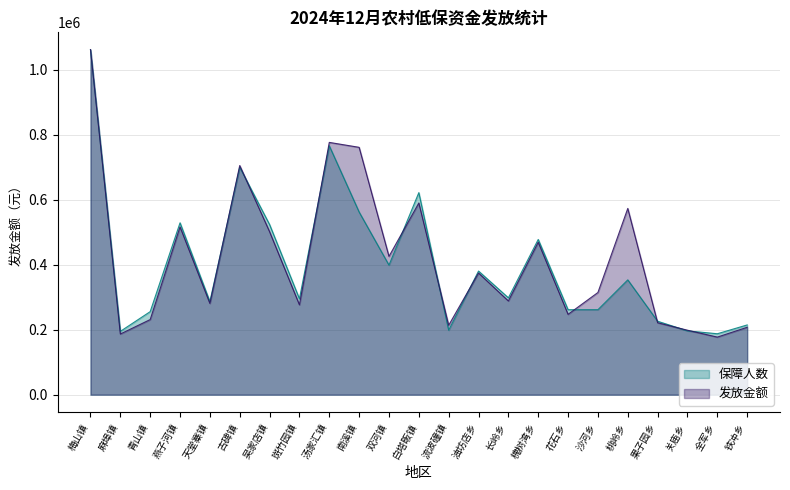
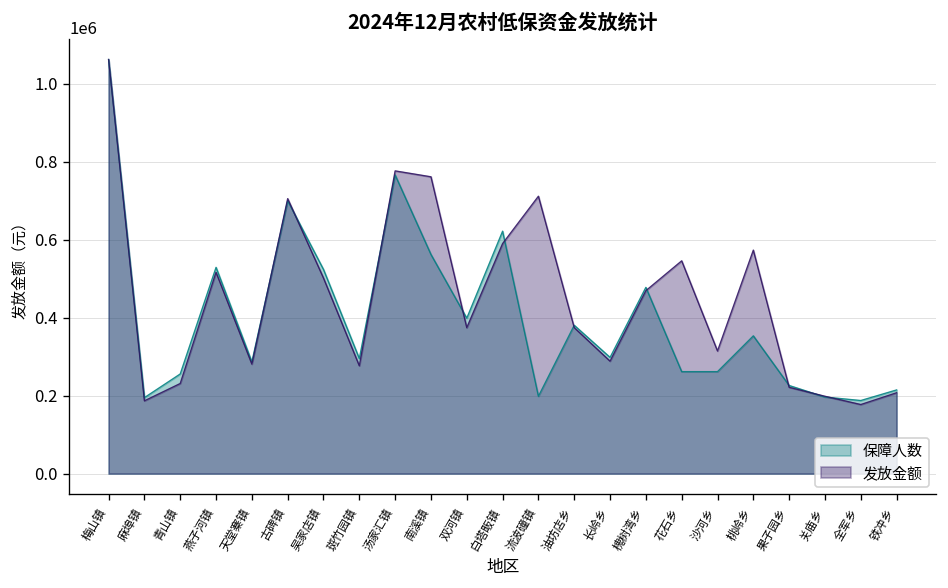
发放金额, 双河镇: 430000 -> 370000
发放金额, 流波䃥镇: 210000 -> 710000
发放金额, 花石乡: 250000 -> 550000
